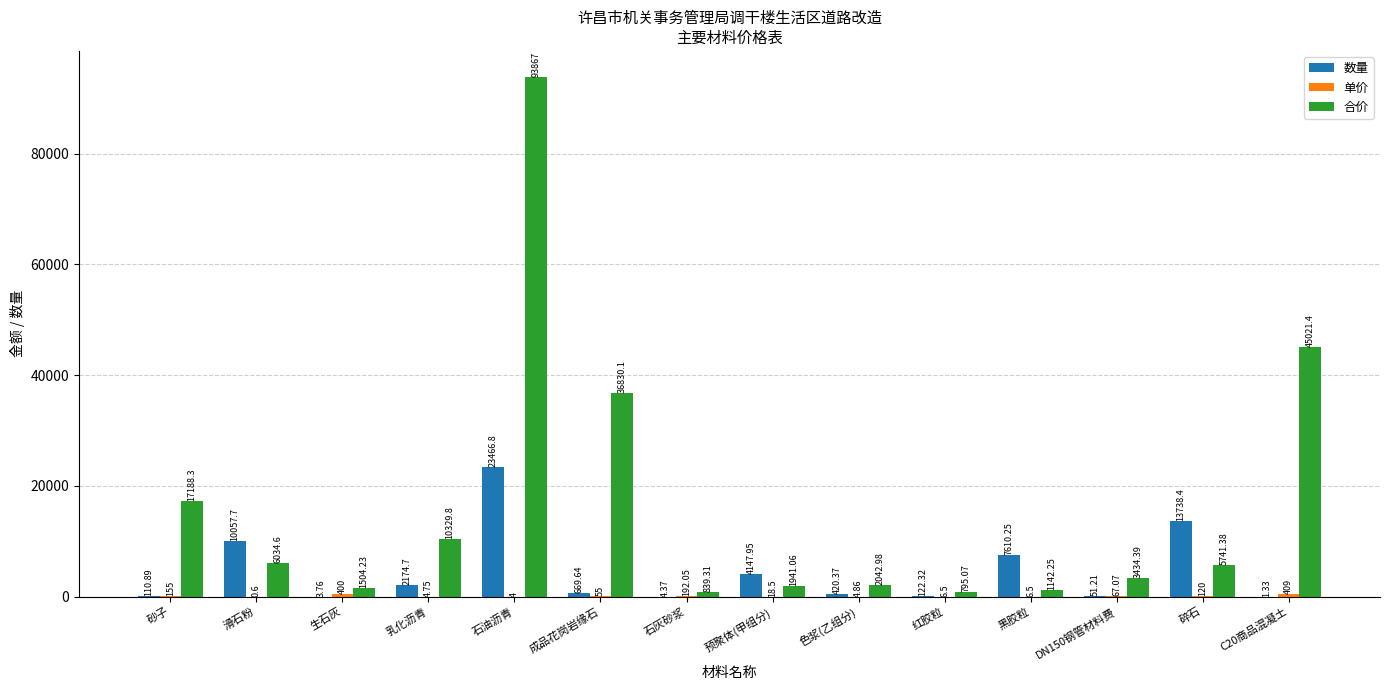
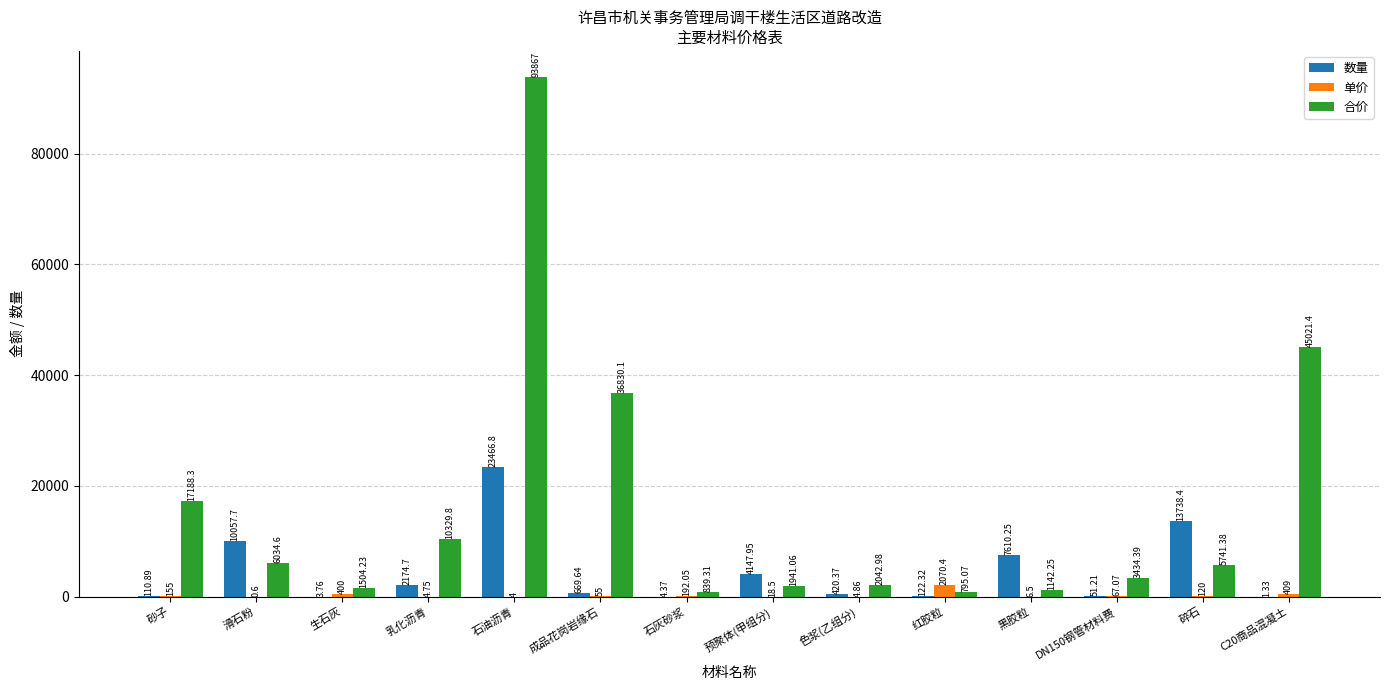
单价, 红胶粒: 6.5 -> 2070.4
